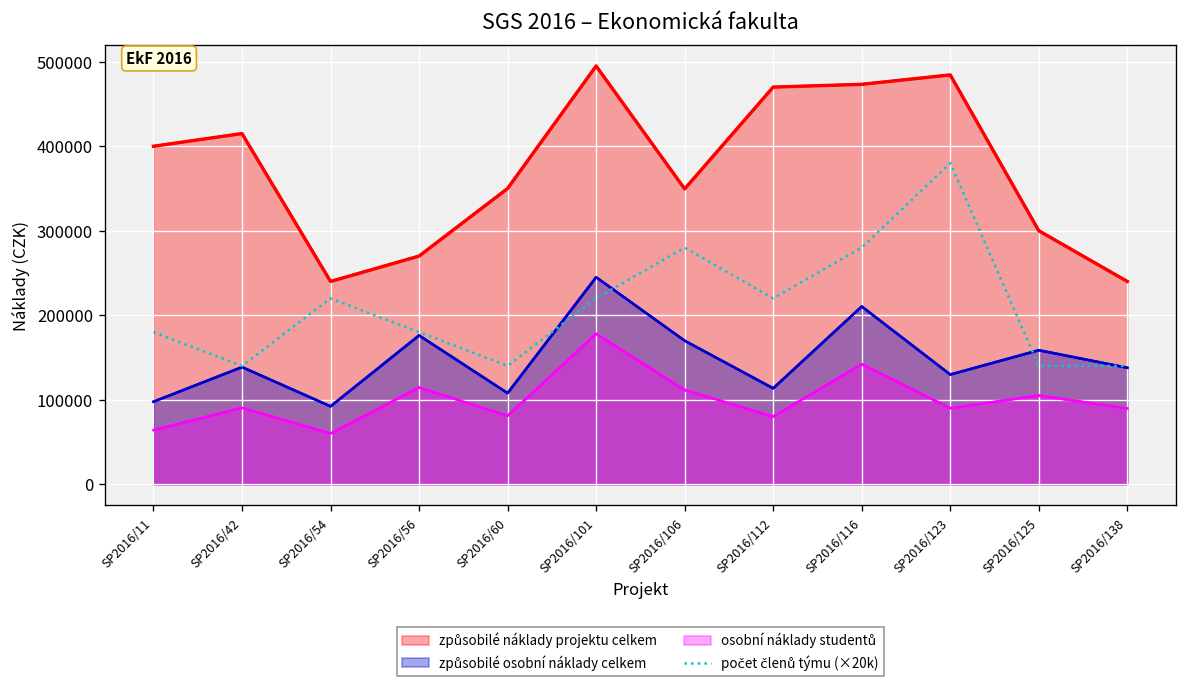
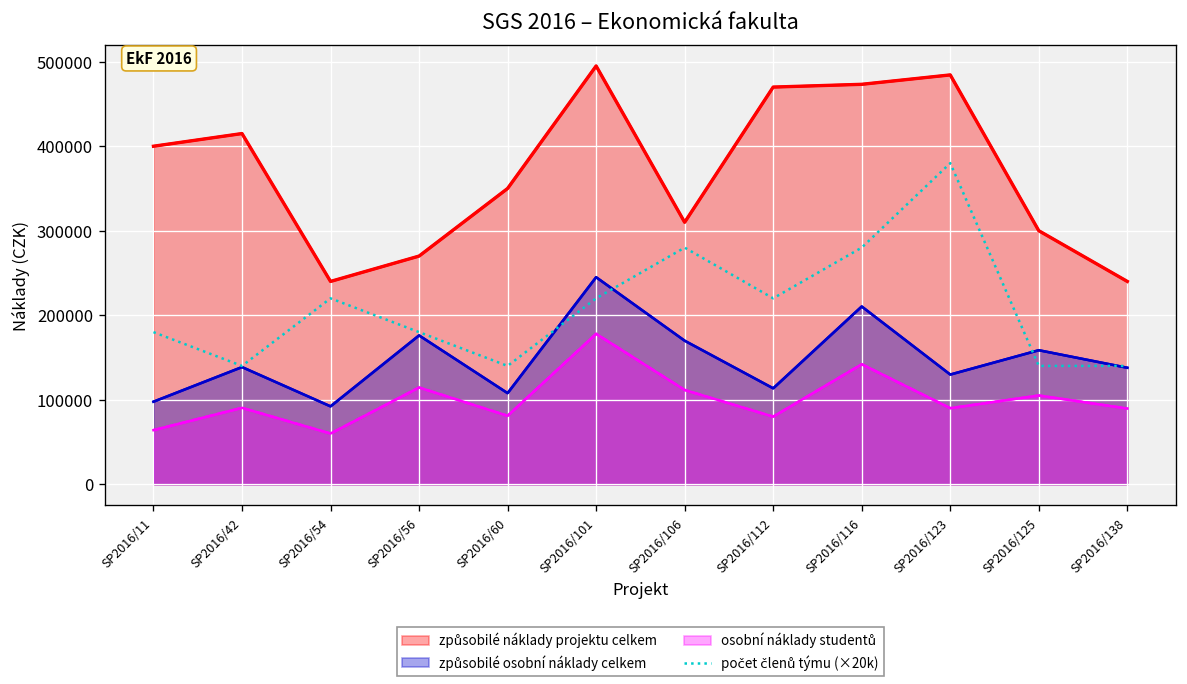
způsobilé náklady projektu celkem, SP2016/106: 350000 -> 310000
